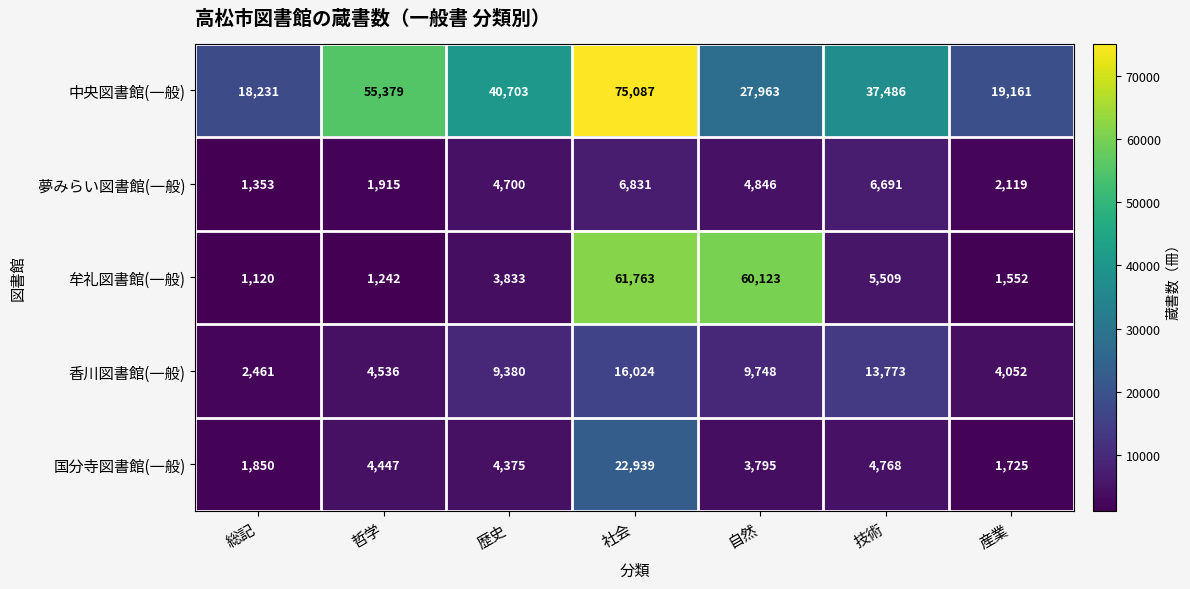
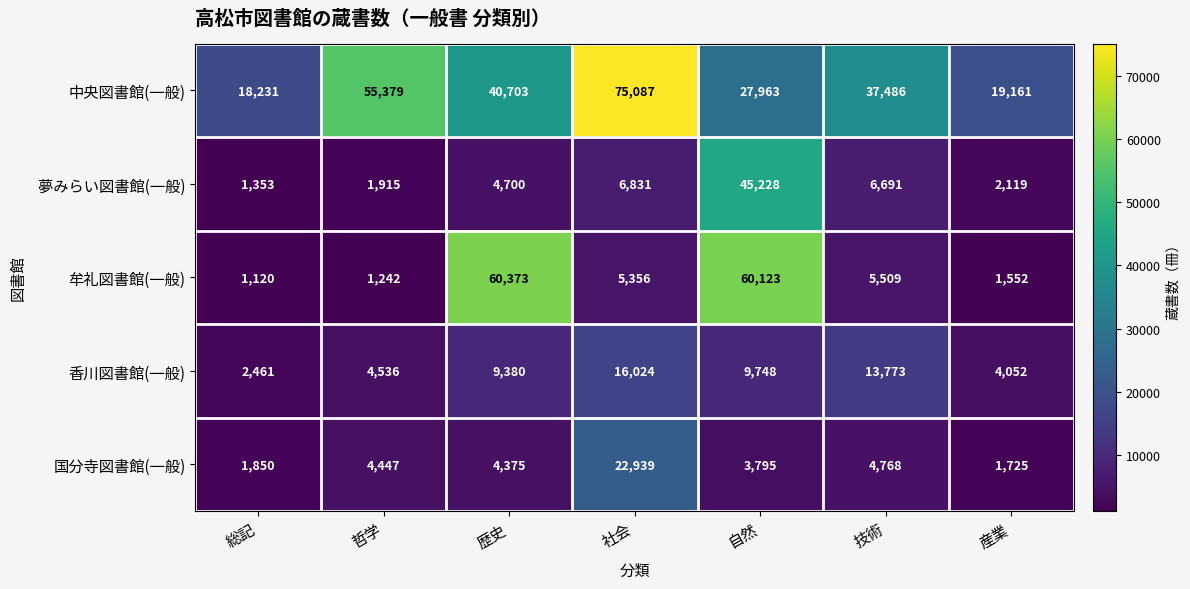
夢みらい図書館(一般), 自然: 4,846 -> 45,228
牟礼図書館(一般), 歴史: 3,833 -> 60,373
牟礼図書館(一般), 社会: 61,763 -> 5,356
